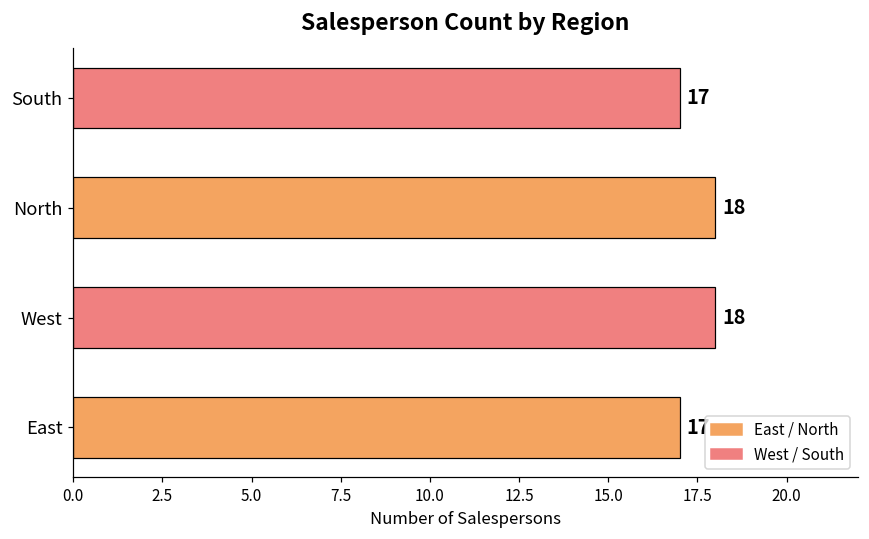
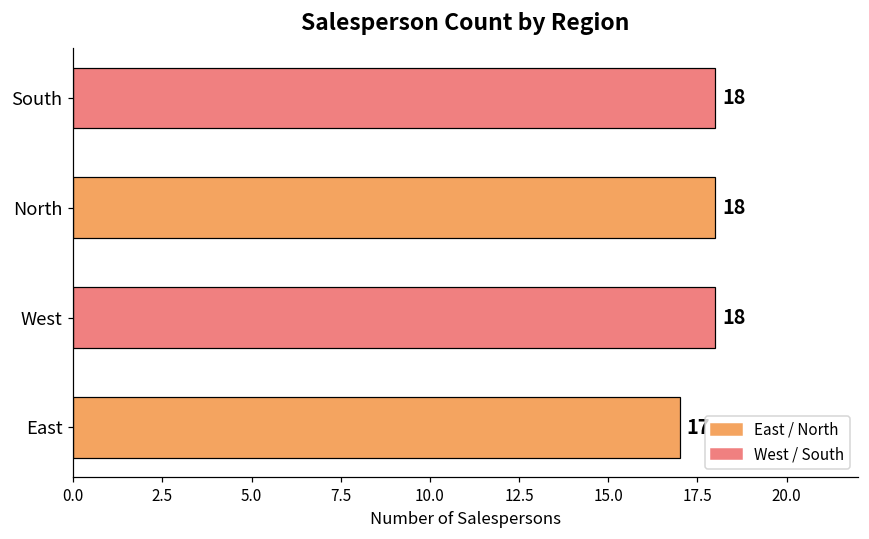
South: 17 -> 18
